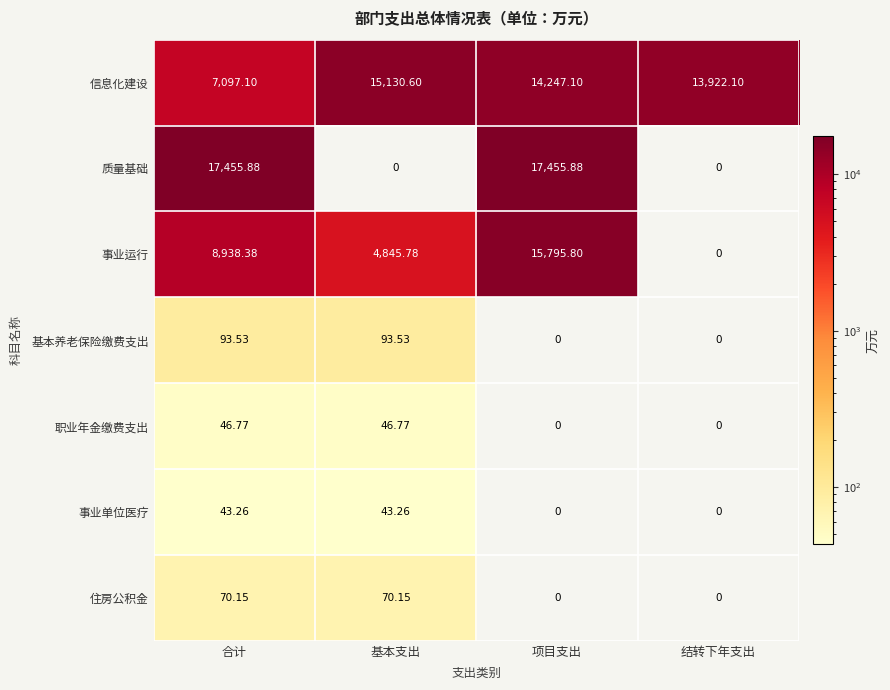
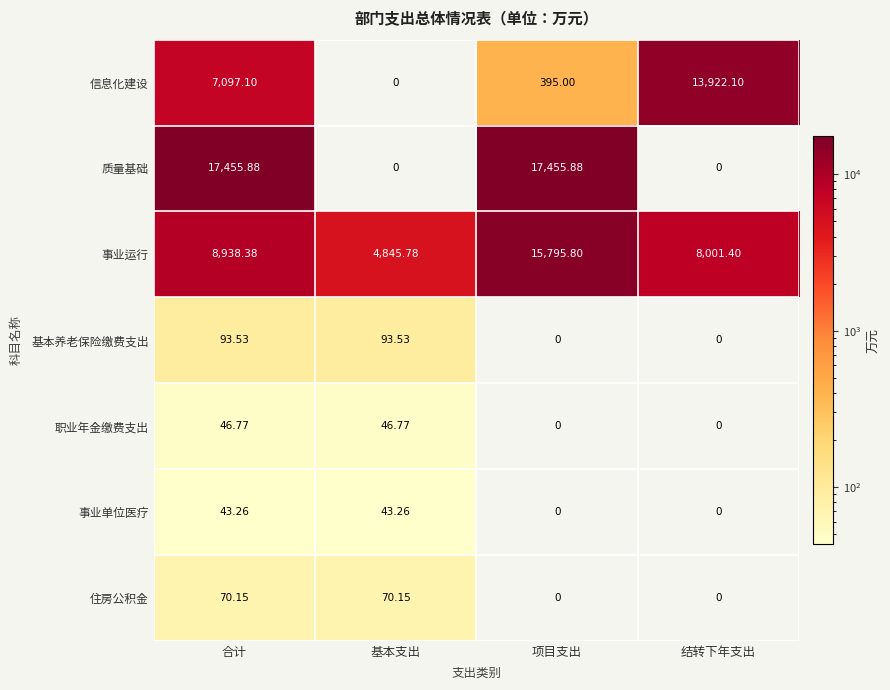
信息化建设, 基本支出: 15,130.60 -> 0
信息化建设, 项目支出: 14,247.10 -> 395.00
事业运行, 结转下年支出: 0 -> 8,001.40
